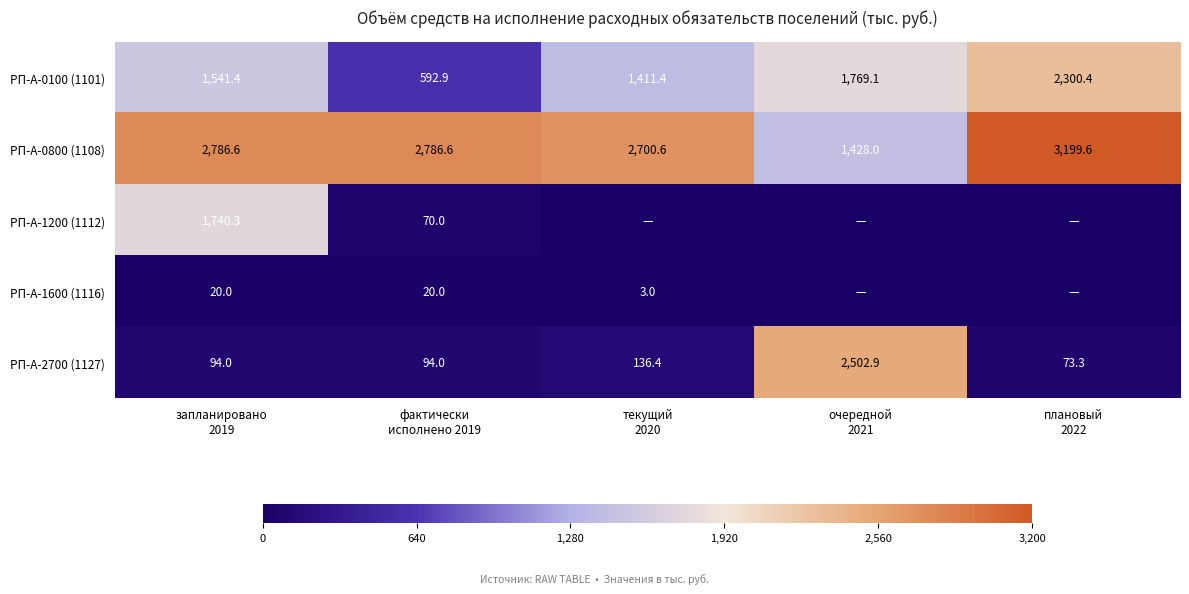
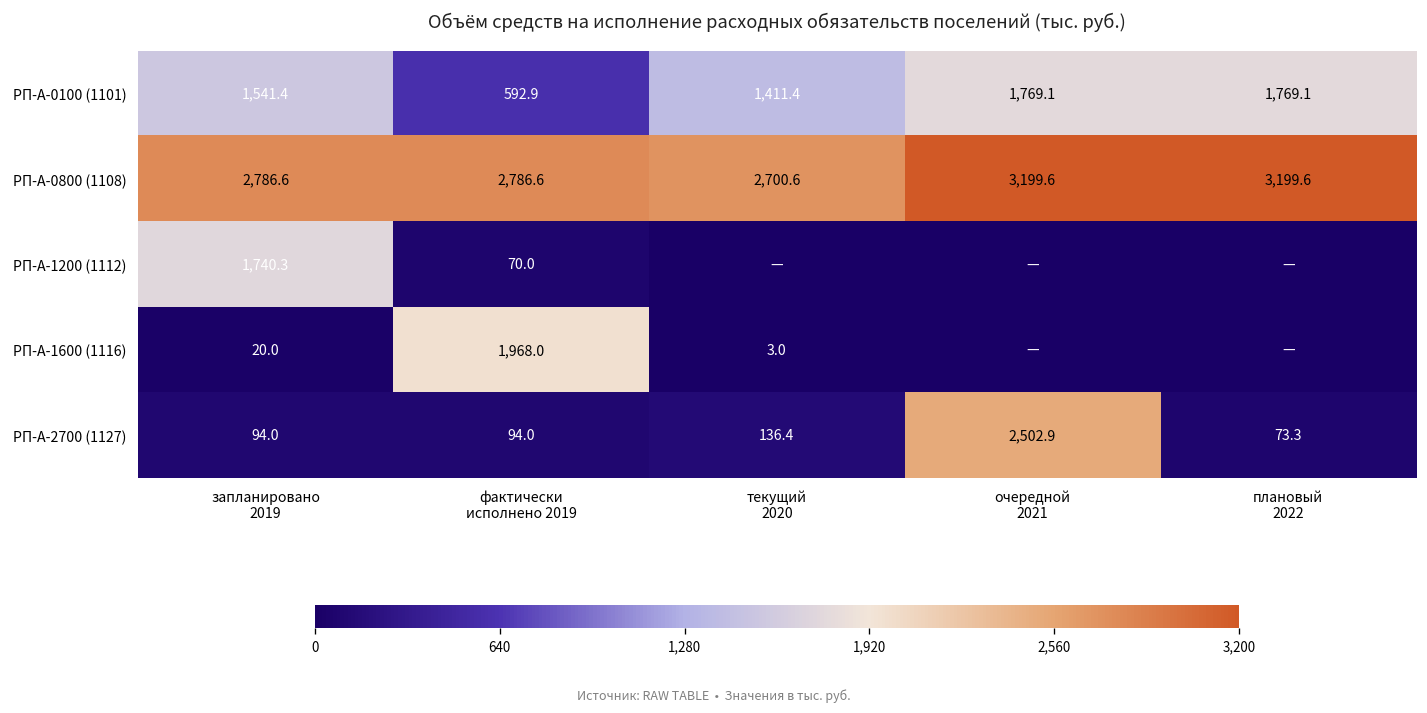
РП-А-0100 (1101), плановый 2022: 2,300.4 -> 1,769.1
РП-А-0800 (1108), очередной 2021: 1,428.0 -> 3,199.6
РП-А-1600 (1116), фактически исполнено 2019: 20.0 -> 1,968.0
